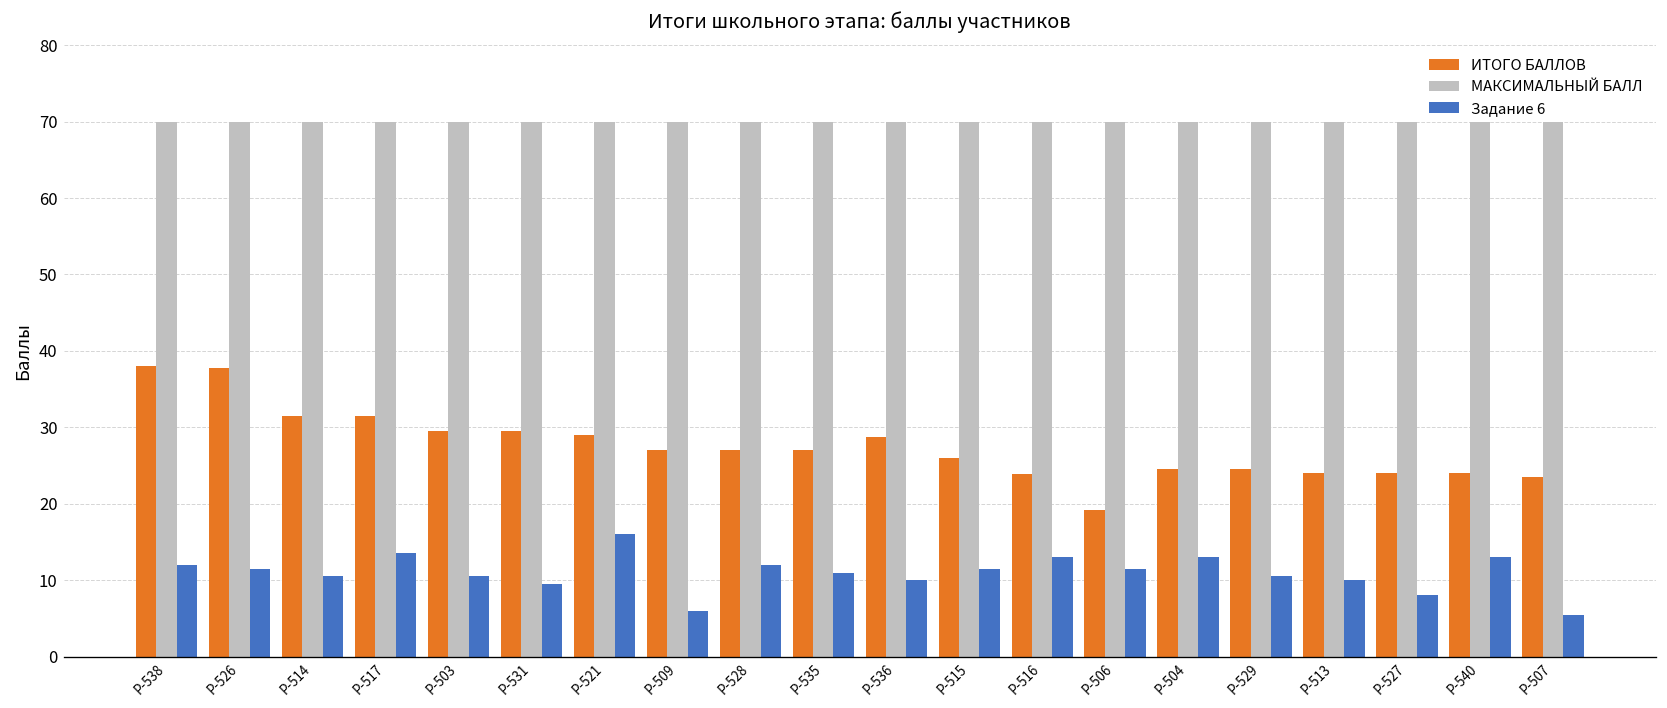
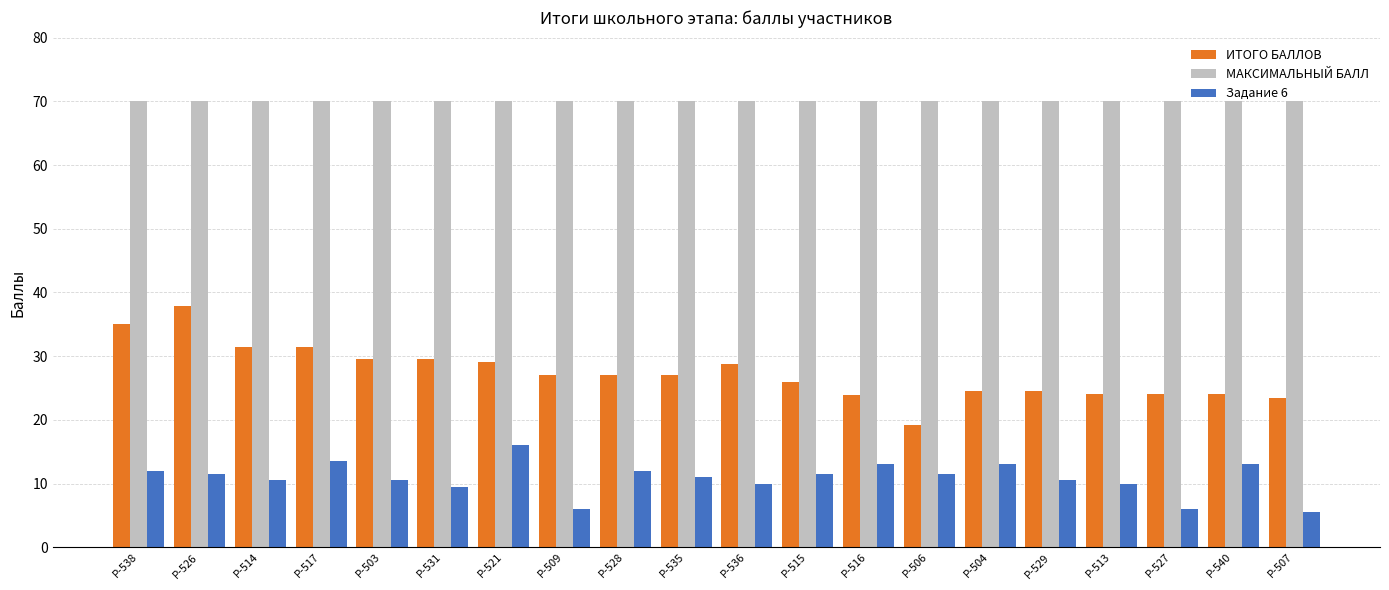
ИТОГО БАЛЛОВ, Р-538: 38 -> 35
Задание 6, Р-527: 8 -> 6
